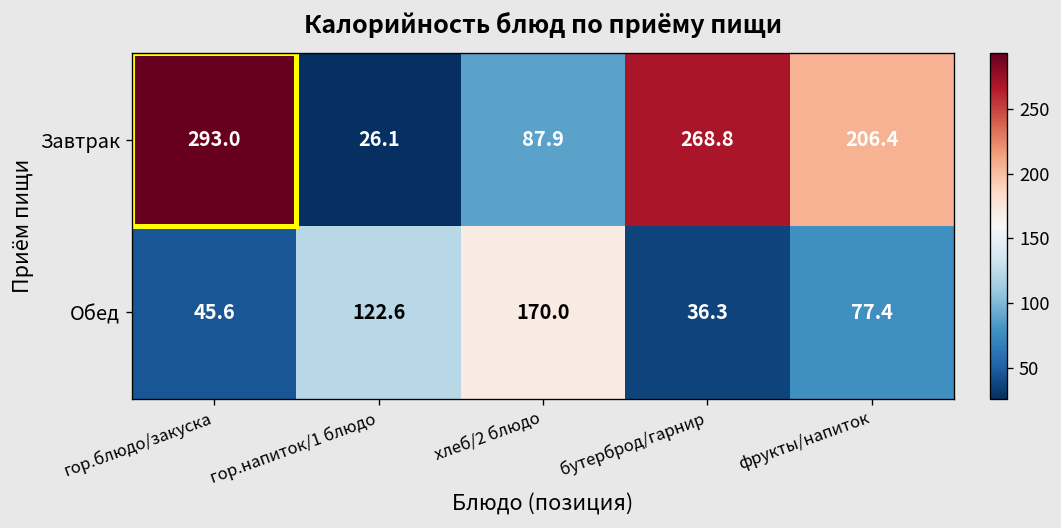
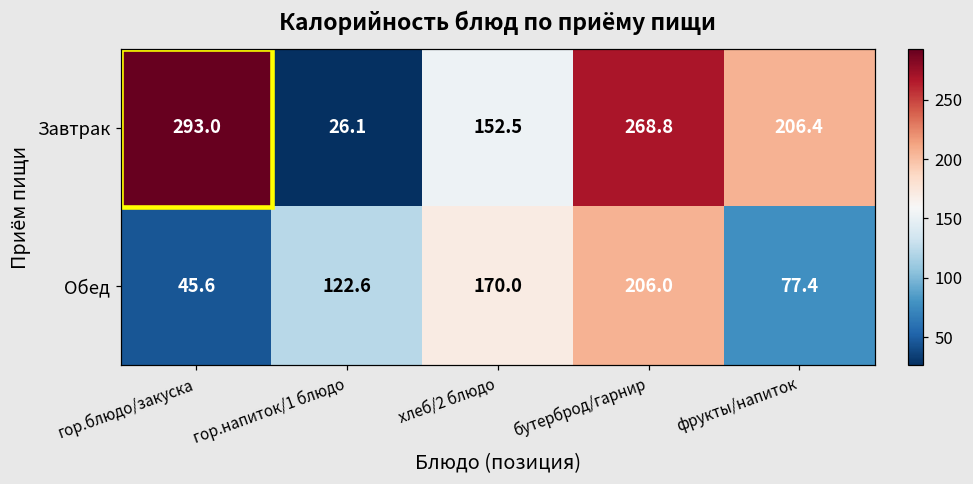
Завтрак, хлеб/2 блюдо: 87.9 -> 152.5
Обед, бутерброд/гарнир: 36.3 -> 206.0
